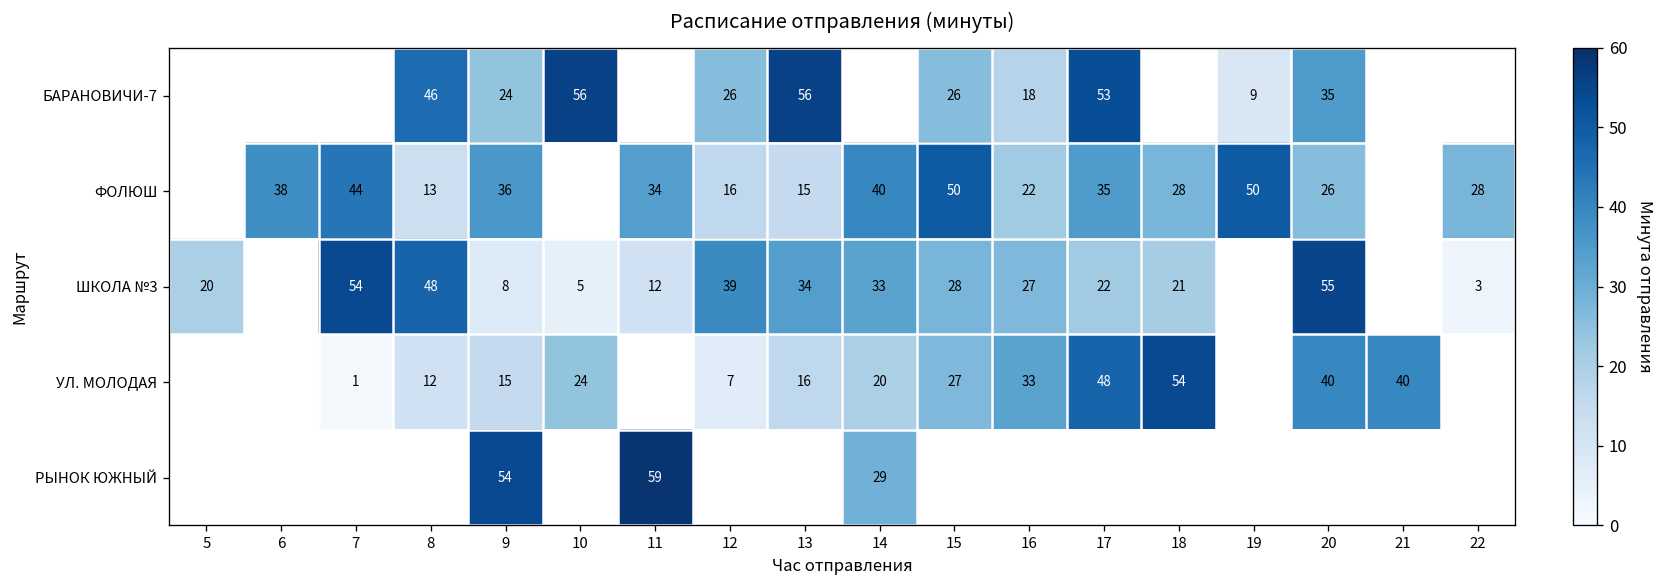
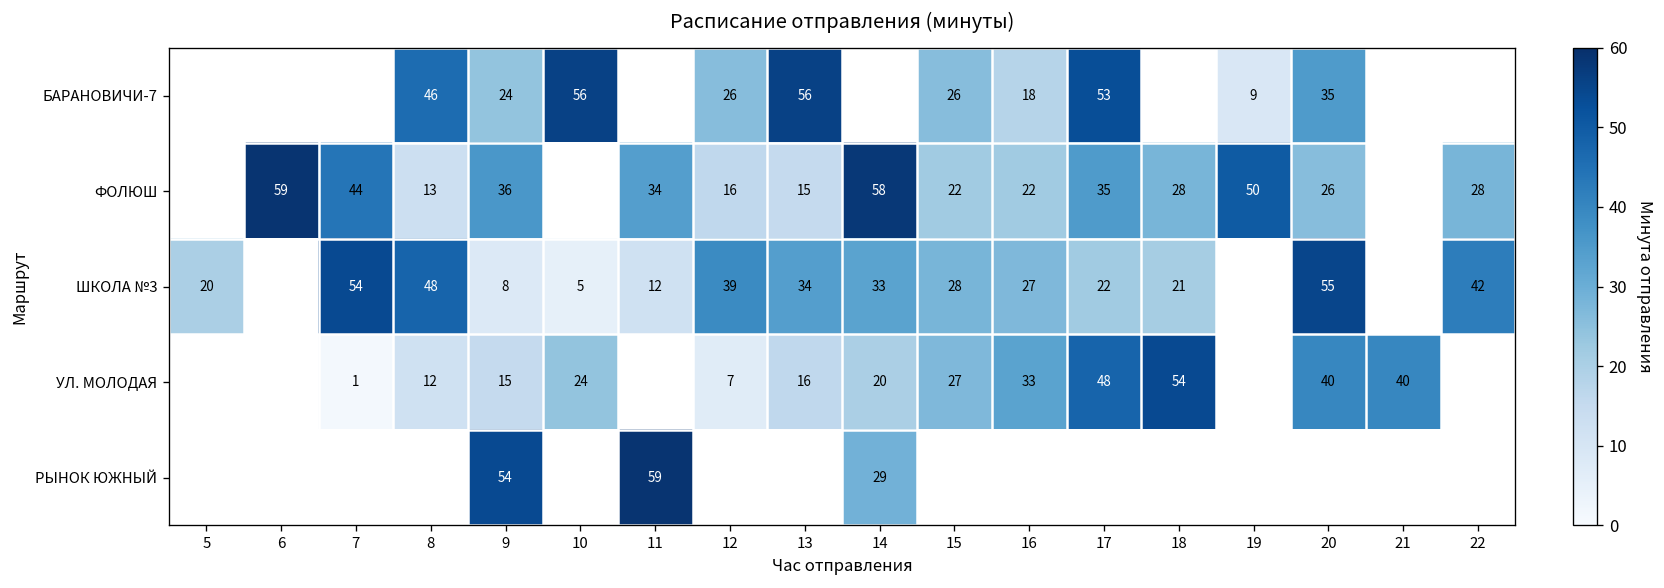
ФОЛЮШ, 6: 38 -> 59
ФОЛЮШ, 14: 40 -> 58
ФОЛЮШ, 15: 50 -> 22
ШКОЛА №3, 22: 3 -> 42
